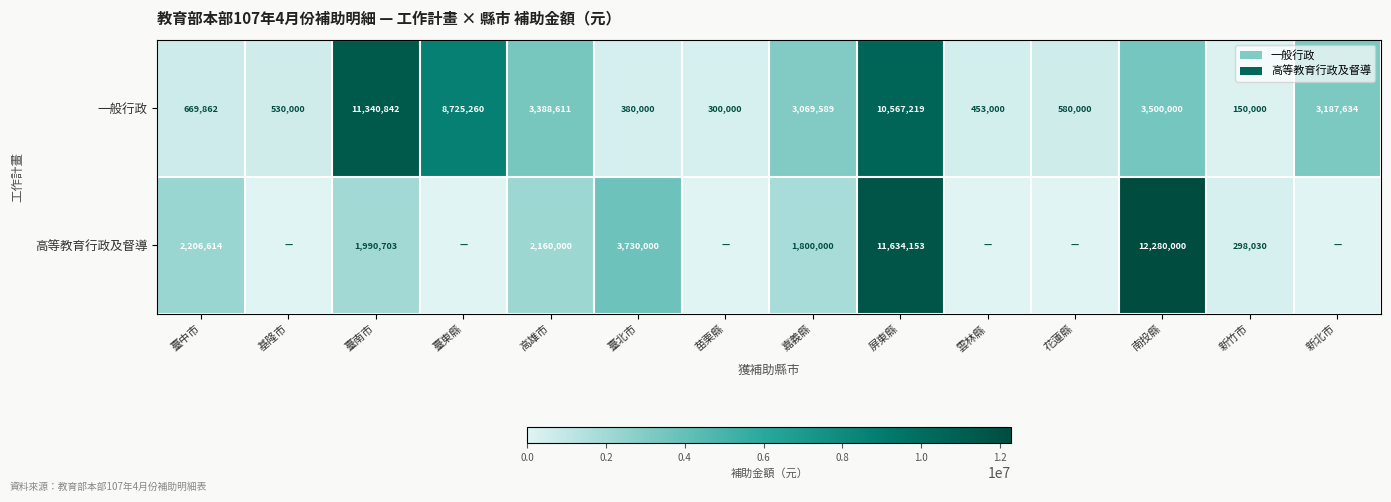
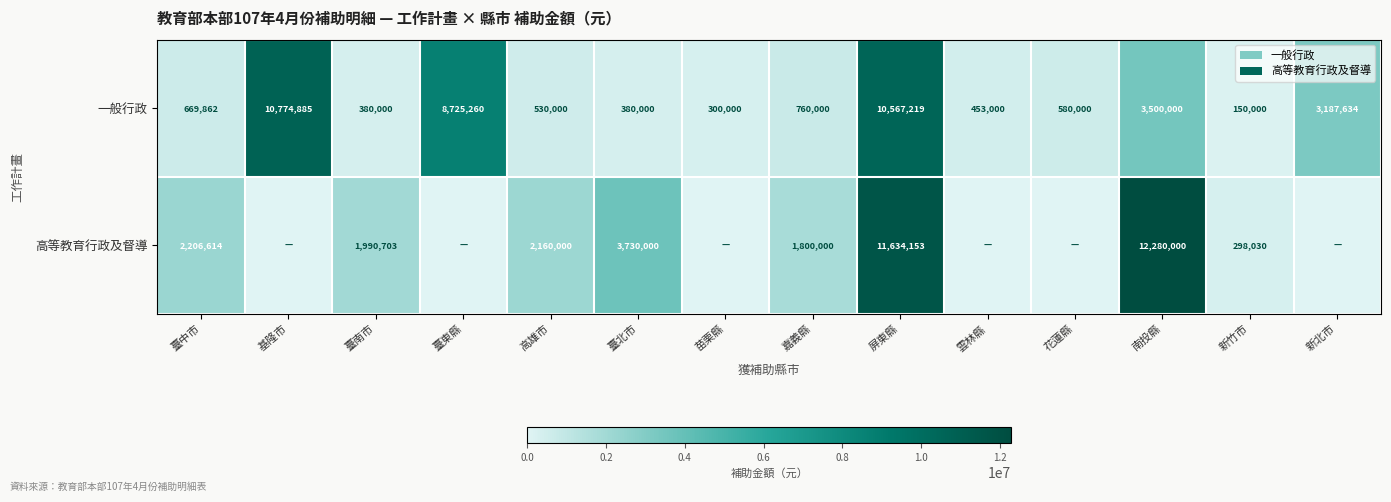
一般行政, 基隆市: 530,000 -> 10,774,885
一般行政, 臺南市: 11,340,842 -> 380,000
一般行政, 高雄市: 3,388,611 -> 530,000
一般行政, 嘉義縣: 3,069,589 -> 760,000
